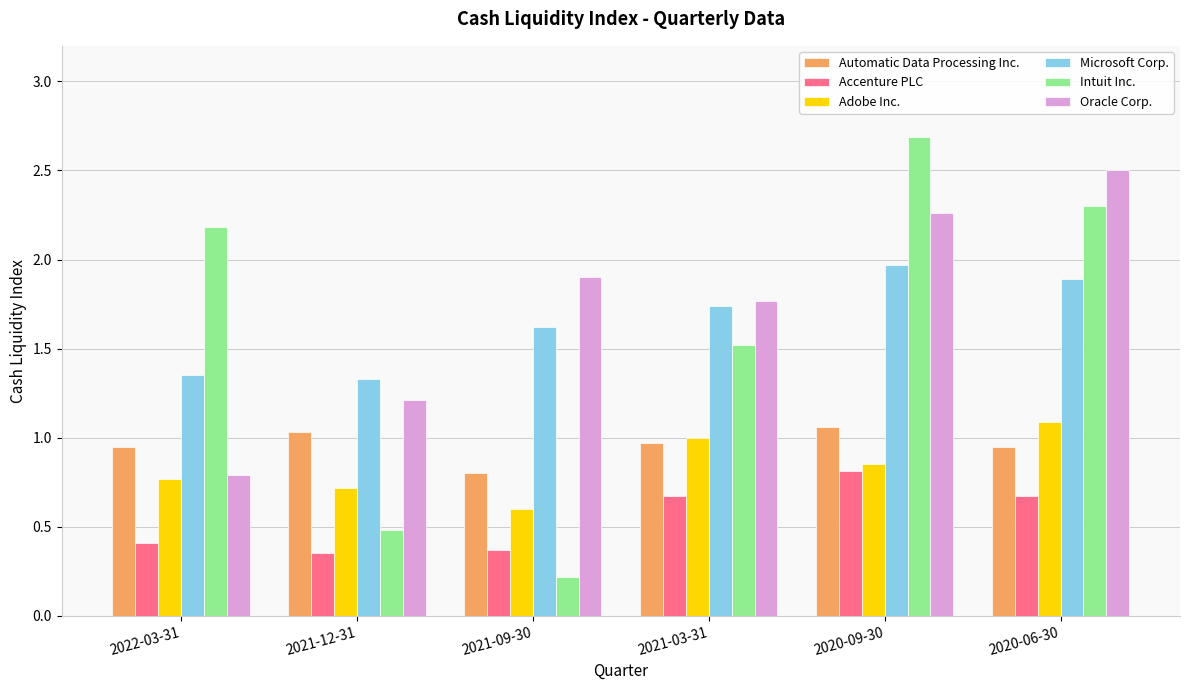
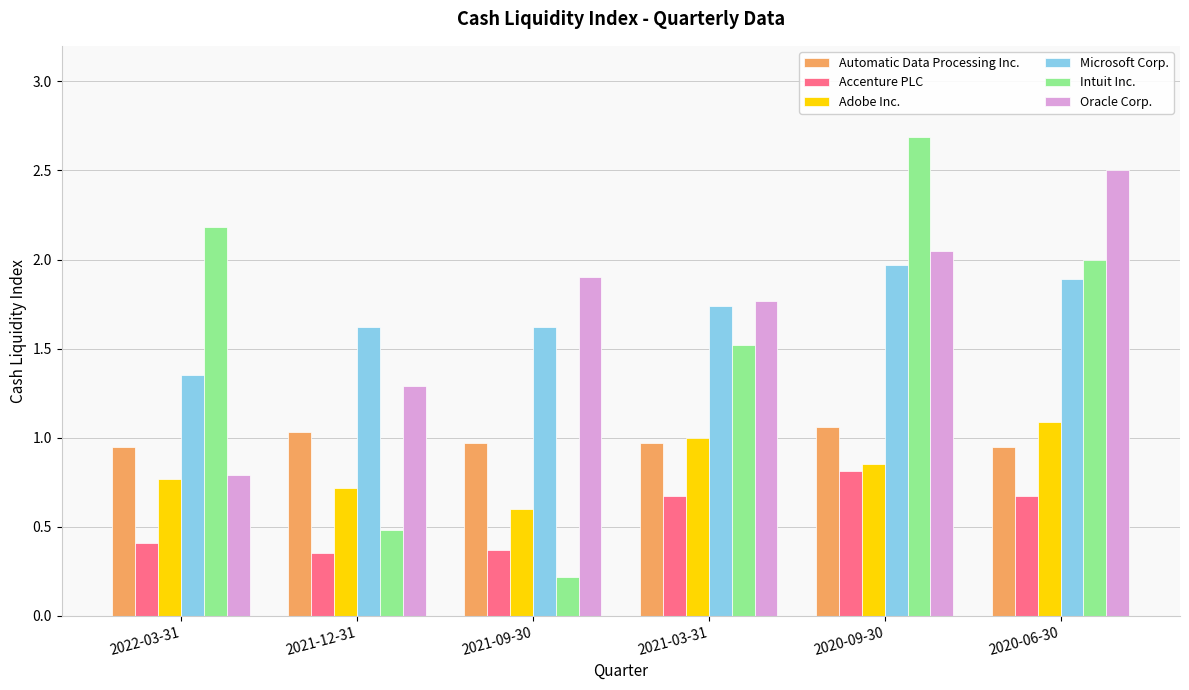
Microsoft Corp., 2021-12-31: 1.33 -> 1.62
Oracle Corp., 2021-12-31: 1.21 -> 1.29
Automatic Data Processing Inc., 2021-09-30: 0.80 -> 0.97
Oracle Corp., 2020-09-30: 2.26 -> 2.05
Intuit Inc., 2020-06-30: 2.3 -> 2.0
